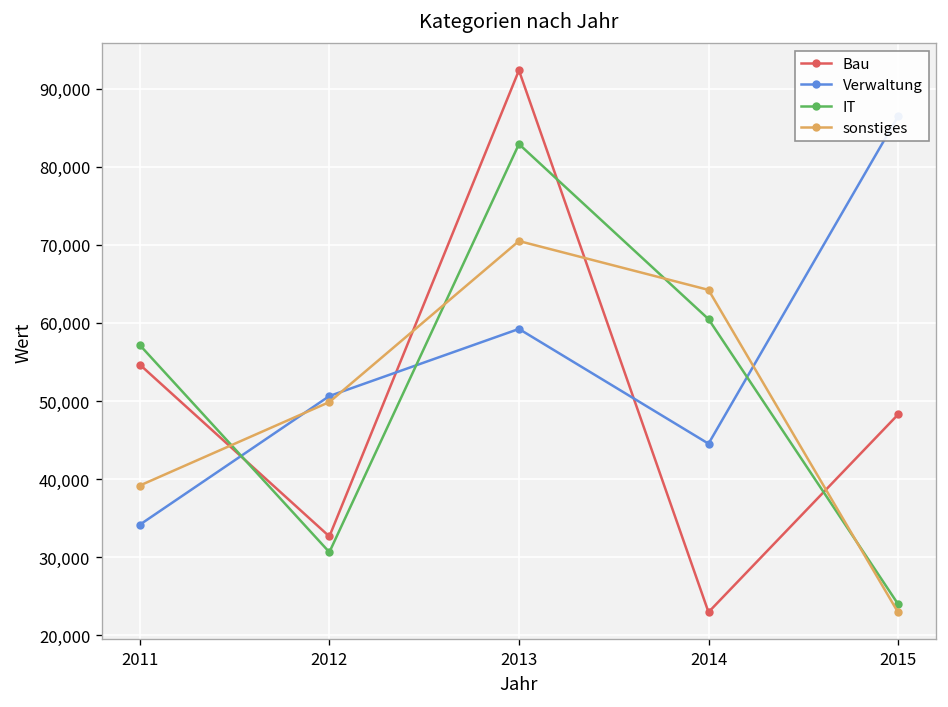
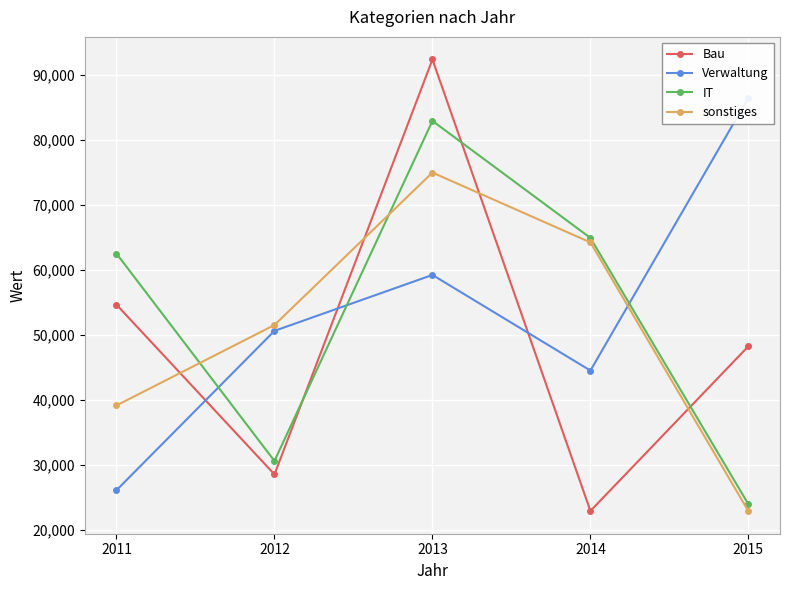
Verwaltung, 2011: 34,000 -> 26,000
IT, 2011: 57,000 -> 63,000
Bau, 2012: 33,000 -> 29,000
sonstiges, 2012: 50,000 -> 52,000
sonstiges, 2013: 70,000 -> 75,000
IT, 2014: 60,000 -> 65,000
